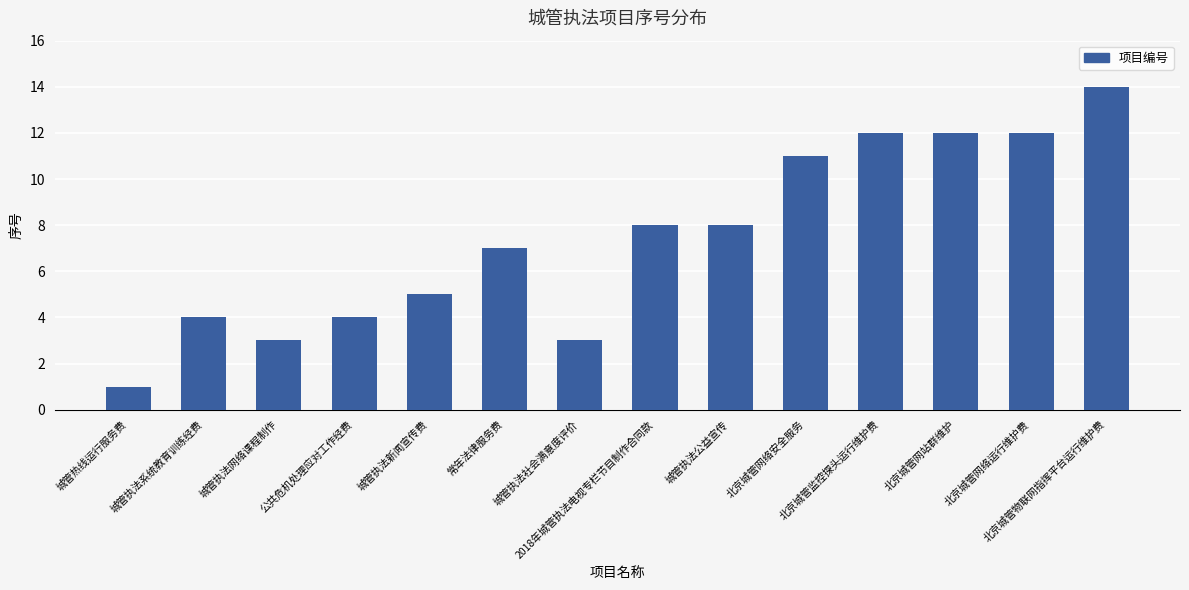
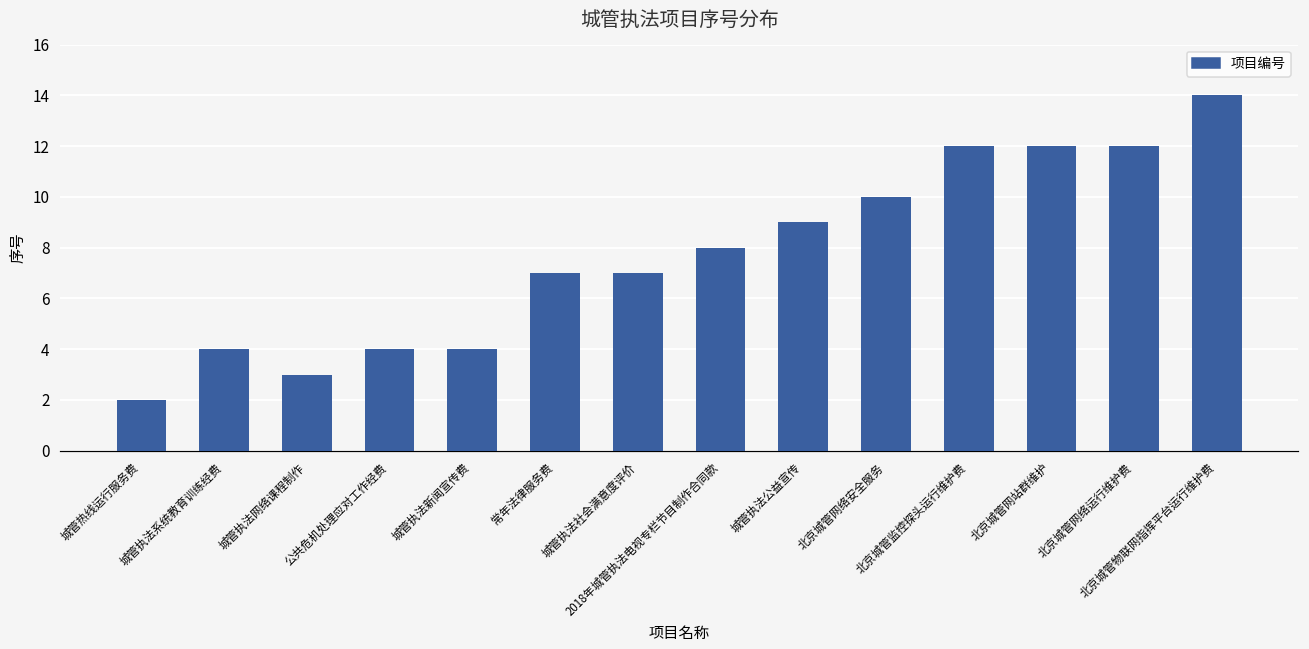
城管热线运行服务费: 1 -> 2
城管执法新闻宣传费: 5 -> 4
城管执法社会满意度评价: 3 -> 7
城管执法公益宣传: 8 -> 9
北京城管网络安全服务: 11 -> 10
